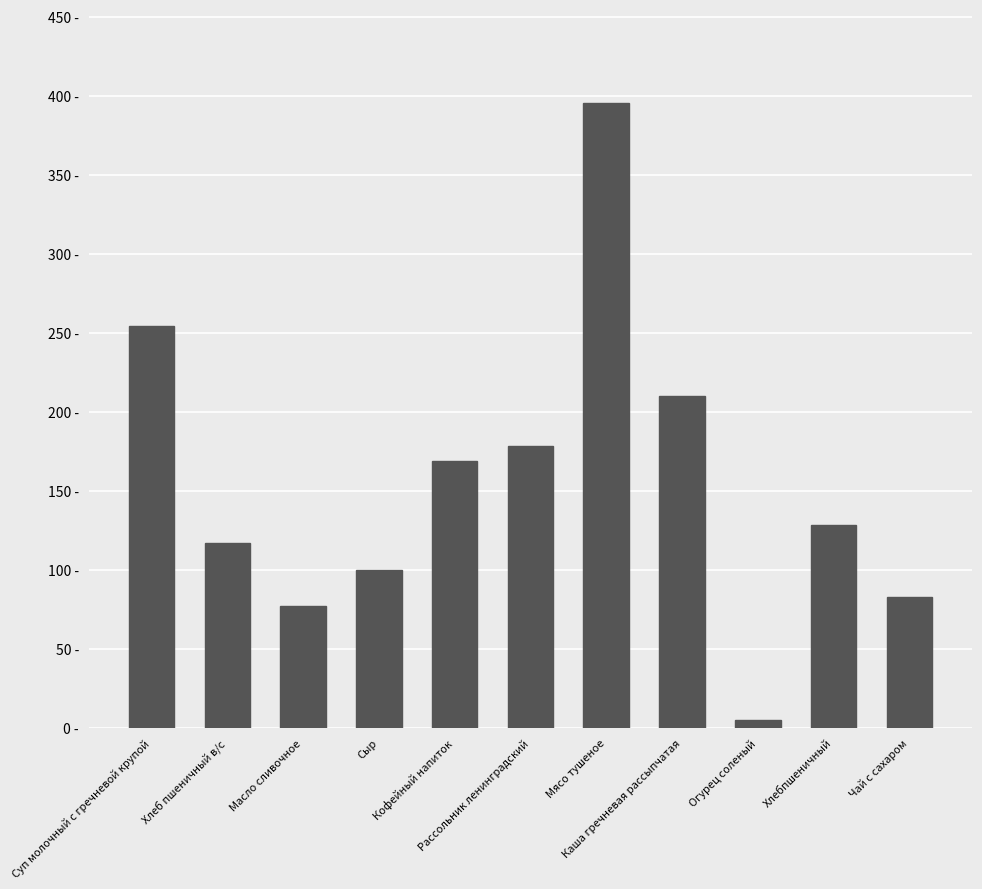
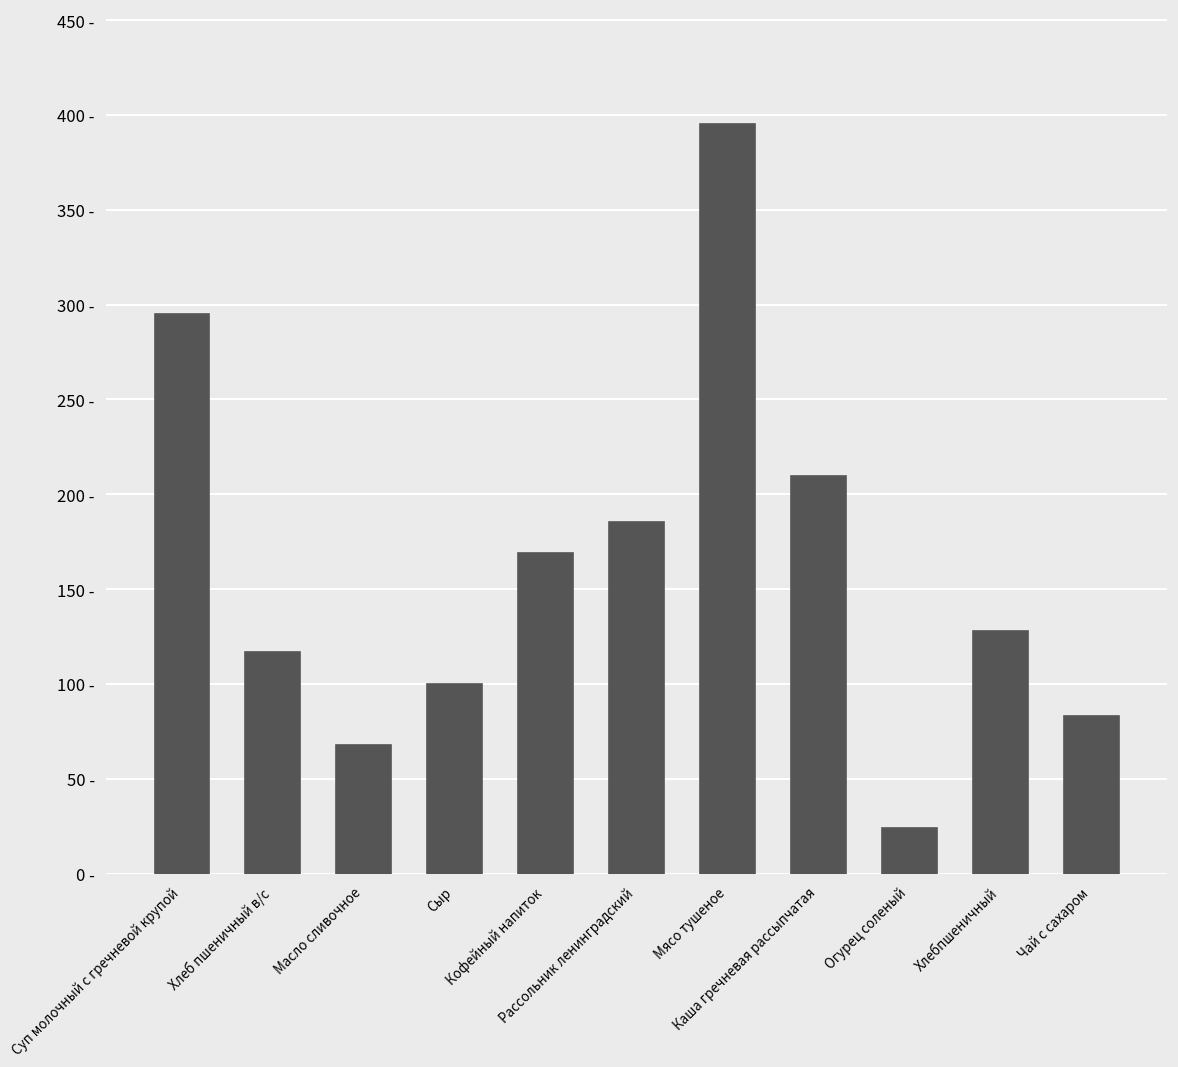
Суп молочный с гречневой крупой: 254 - -> 295 -
Масло сливочное: 77 - -> 68 -
Рассольник ленинградский: 179 - -> 185 -
Огурец соленый: 5 - -> 24 -
